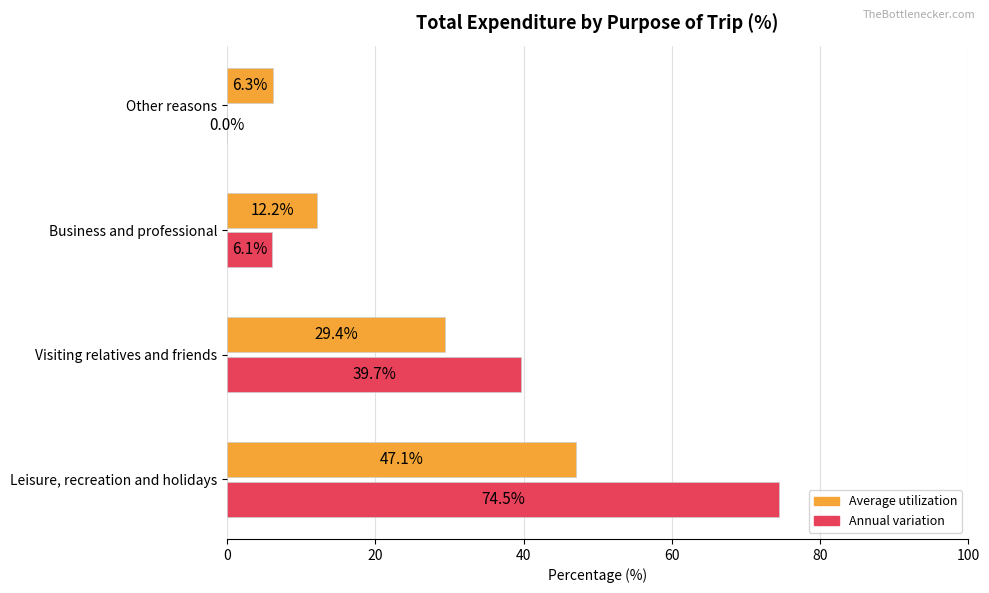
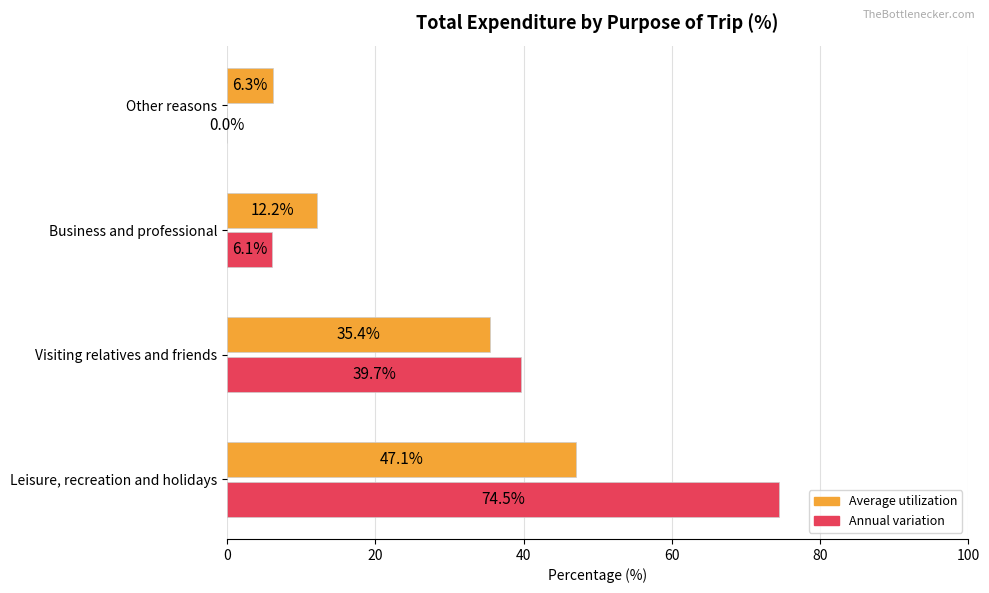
Average utilization, Visiting relatives and friends: 29.4% -> 35.4%
